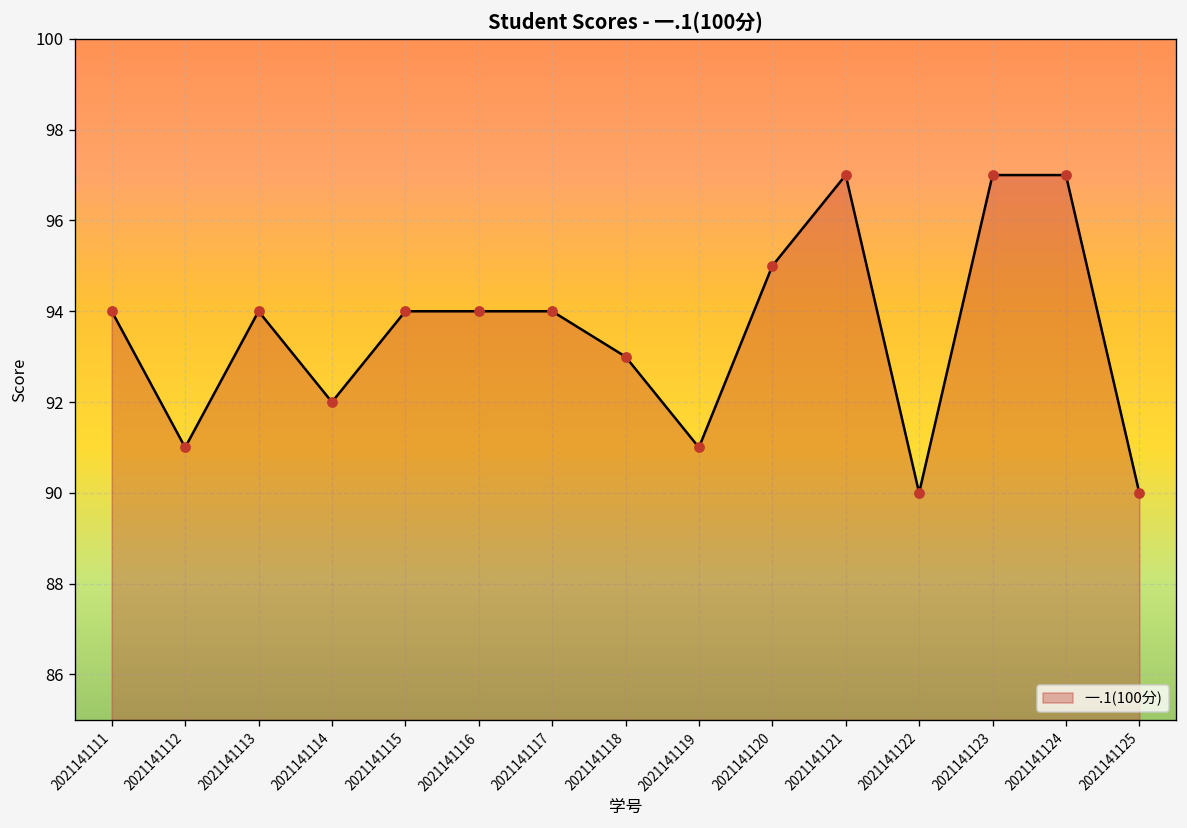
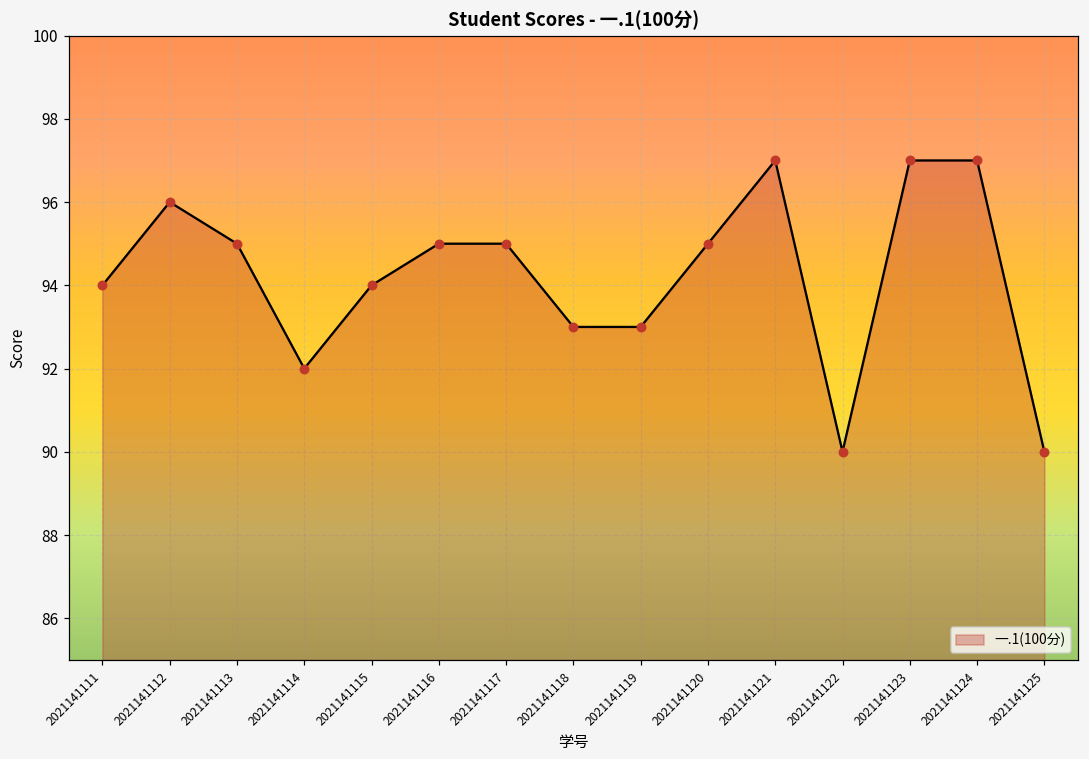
2021141112: 91 -> 96
2021141113: 94 -> 95
2021141116: 94 -> 95
2021141117: 94 -> 95
2021141119: 91 -> 93
